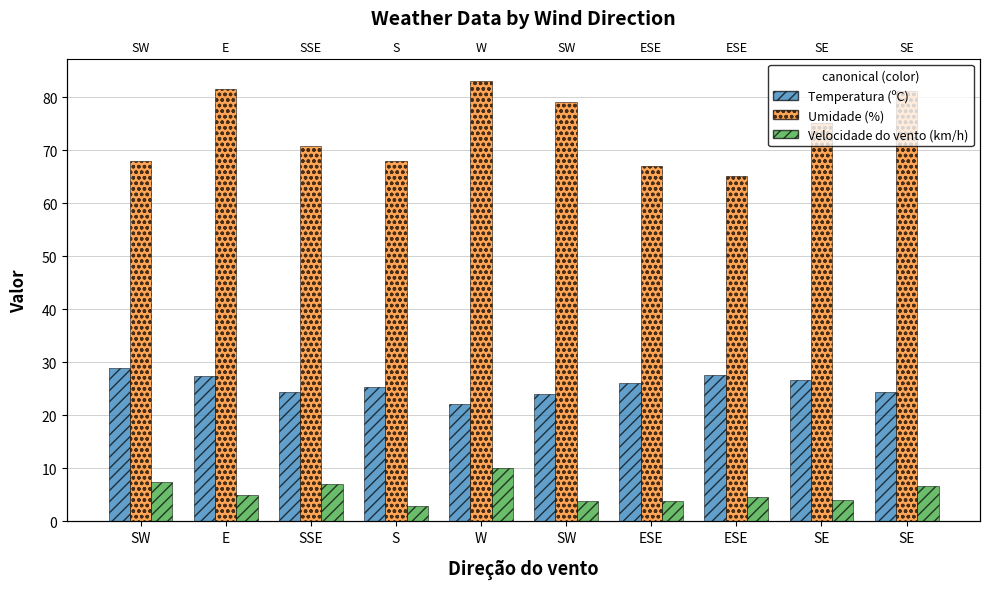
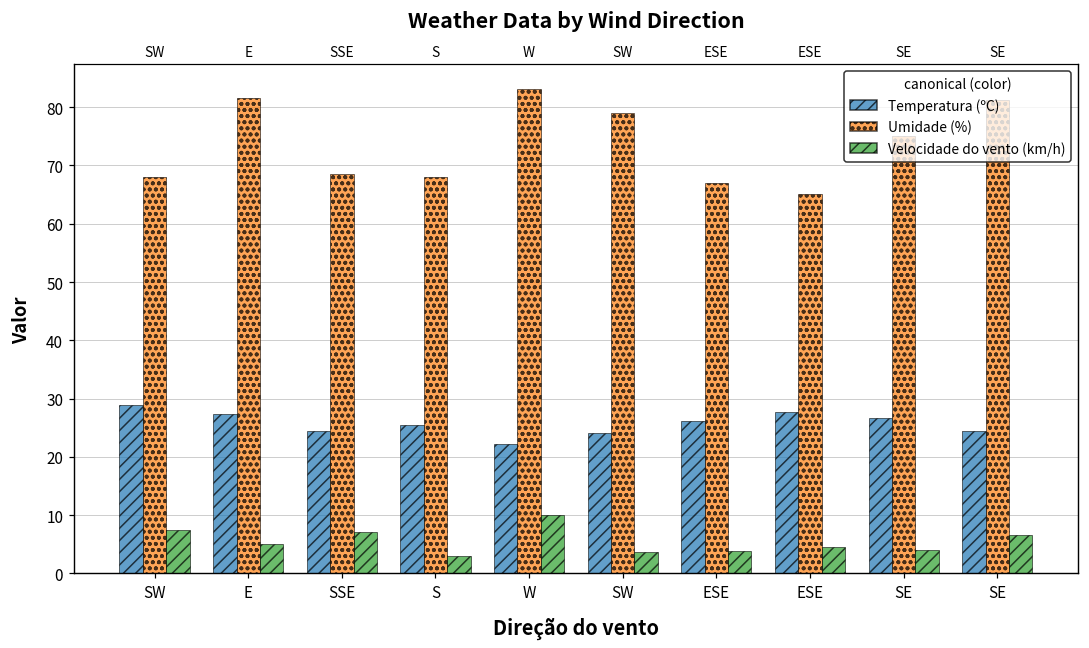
Umidade (%), SSE: 71 -> 69
